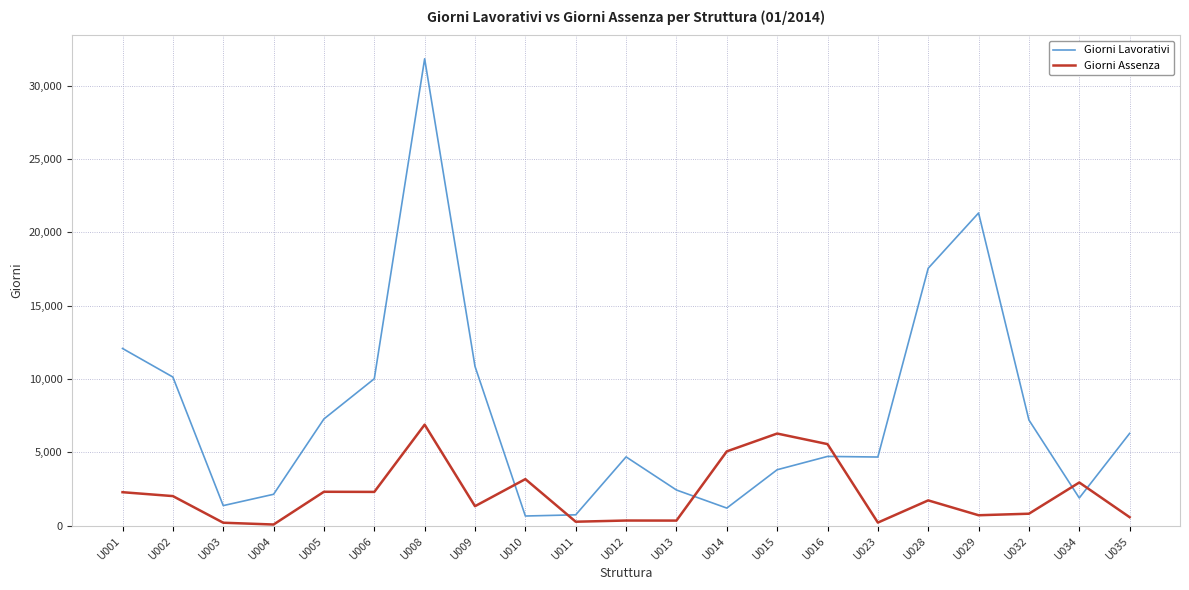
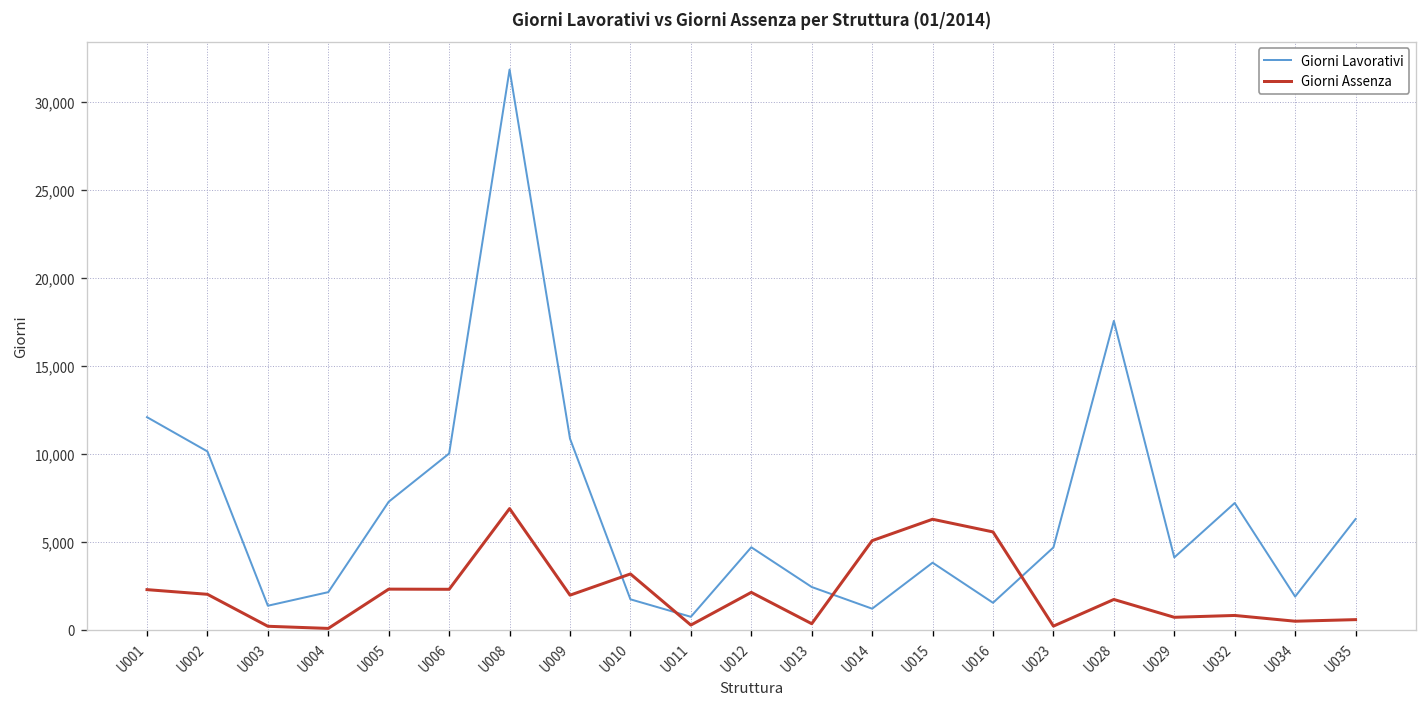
Giorni Assenza, U009: 1,300 -> 2,000
Giorni Lavorativi, U010: 700 -> 1,700
Giorni Assenza, U012: 400 -> 2,100
Giorni Lavorativi, U016: 4,700 -> 1,500
Giorni Lavorativi, U029: 21,300 -> 4,100
Giorni Assenza, U034: 2,900 -> 500
